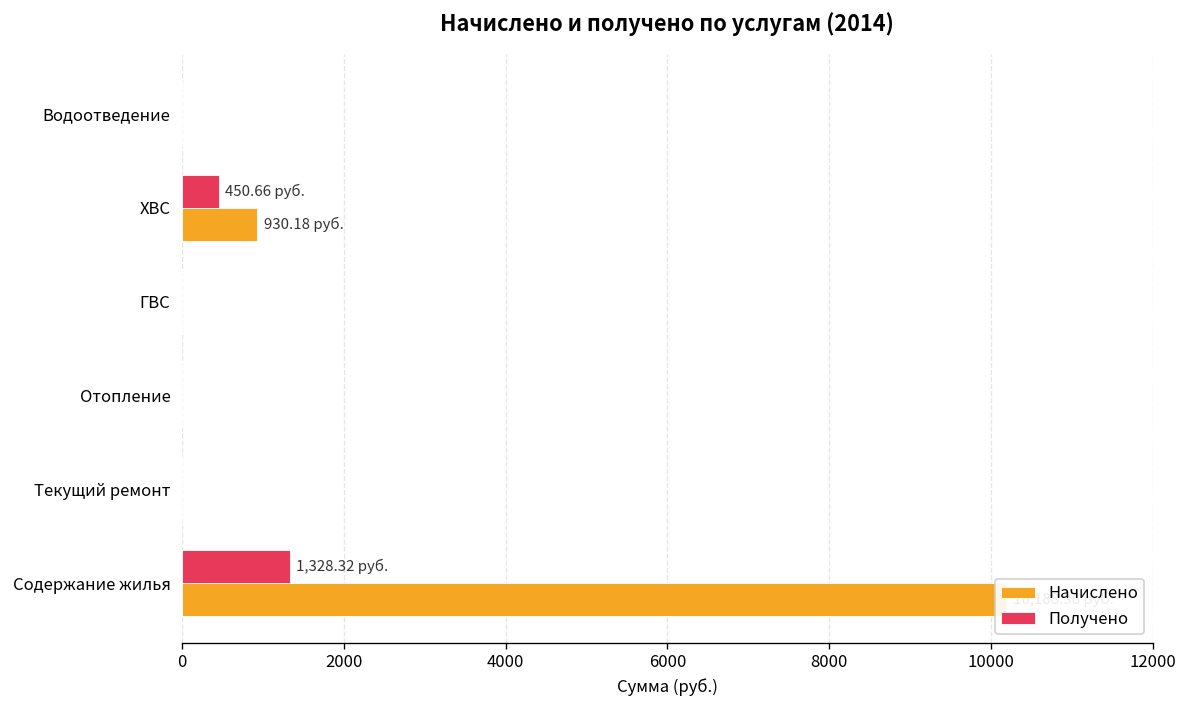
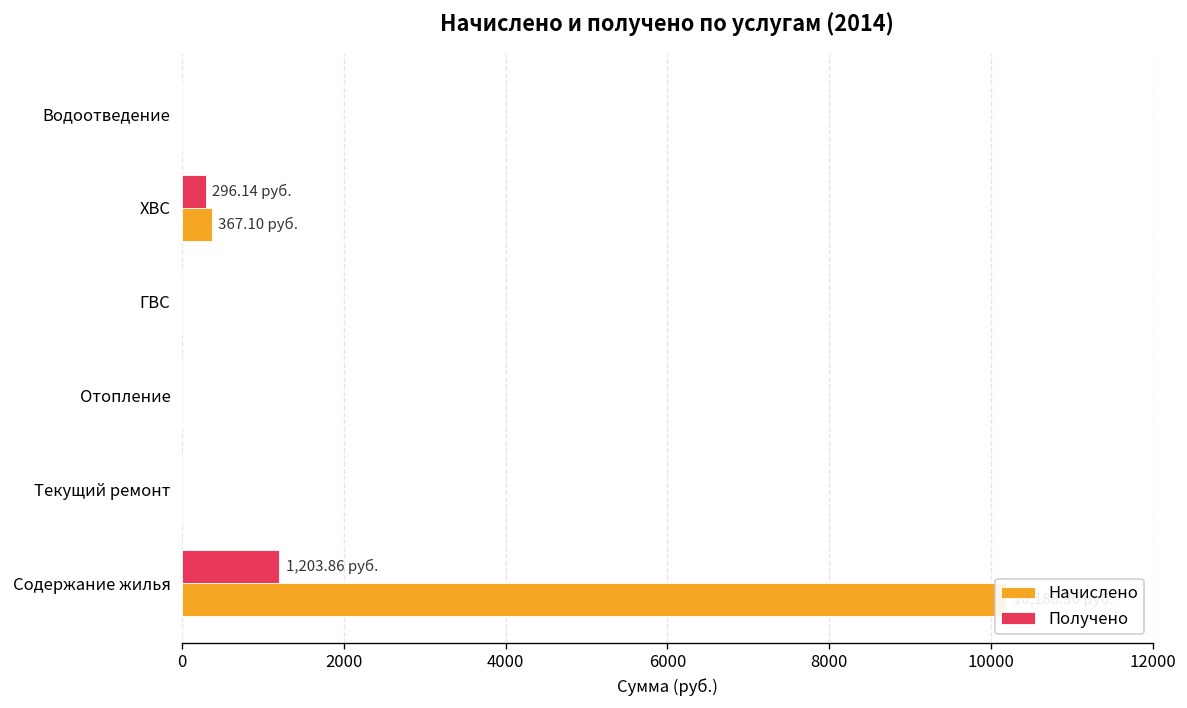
Получено, ХВС: 450.66 -> 296.14
Начислено, ХВС: 930.18 -> 367.10
Получено, Содержание жилья: 1,328.32 -> 1,203.86
